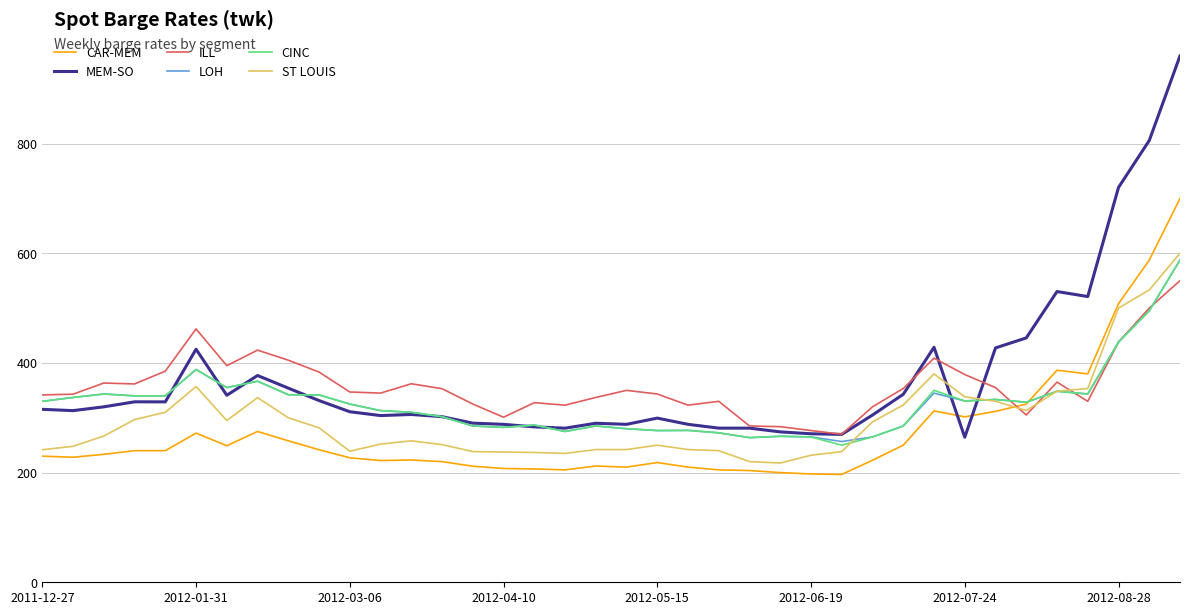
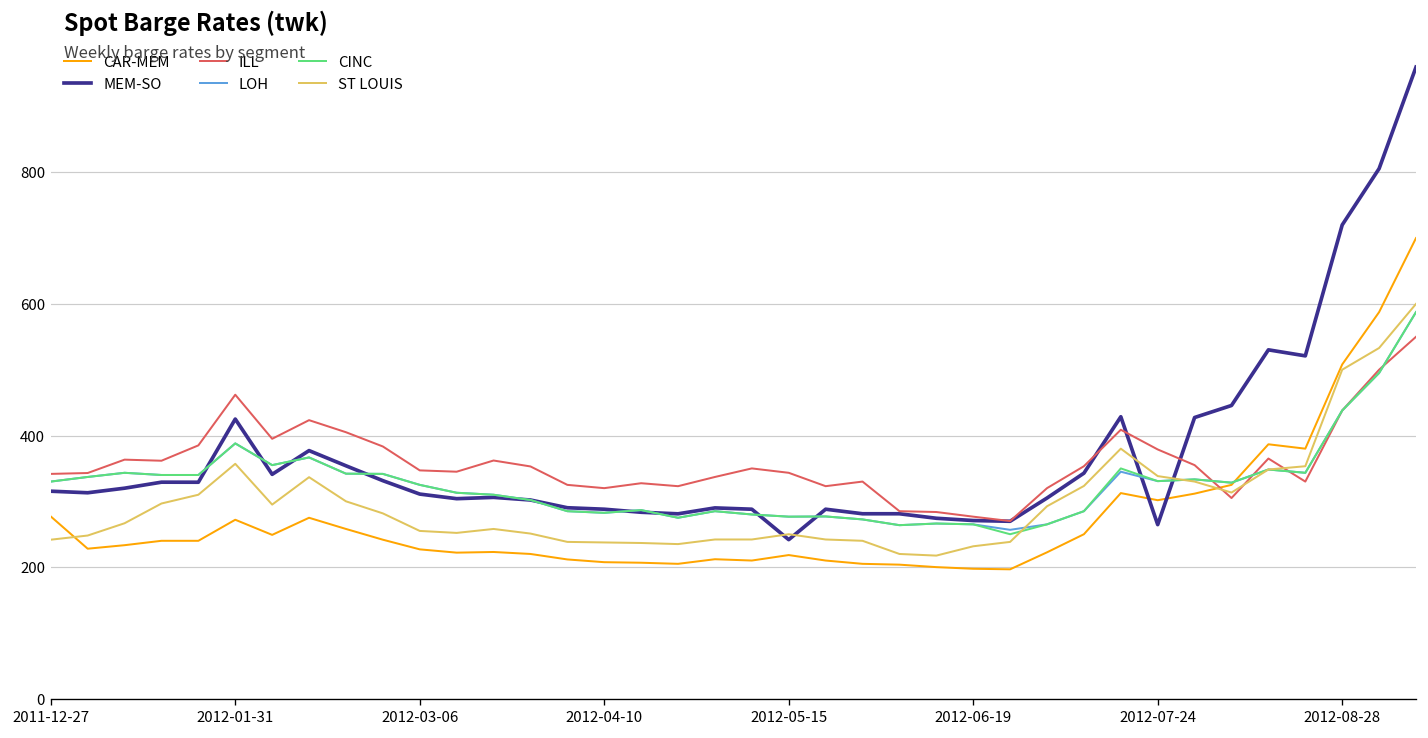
CAR-MEM, 2011-12-27: 230 -> 280
ST LOUIS, 2012-03-06: 240 -> 260
ILL, 2012-04-10: 300 -> 320
MEM-SO, 2012-05-15: 300 -> 240
